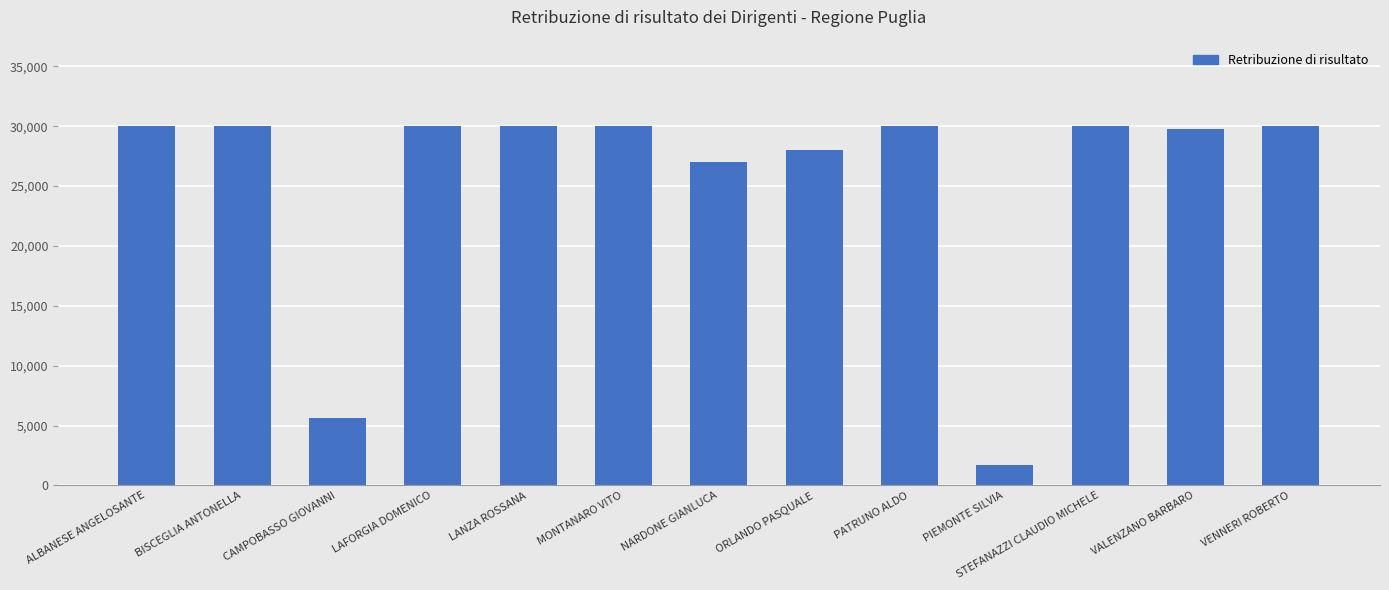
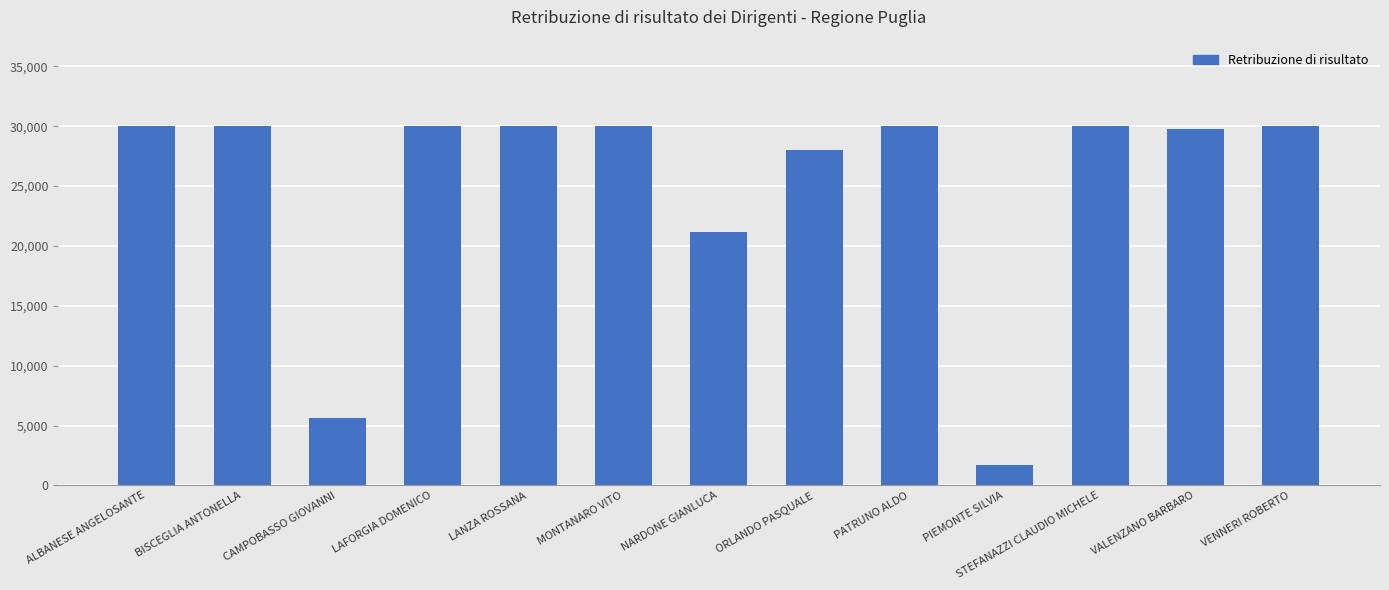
NARDONE GIANLUCA: 27,000 -> 21,200
